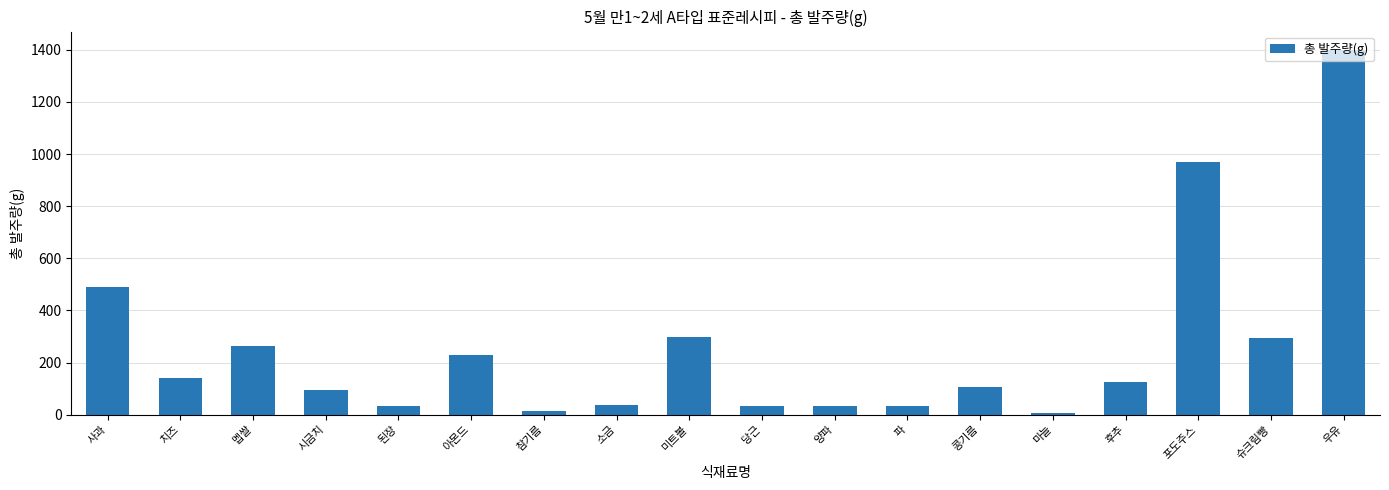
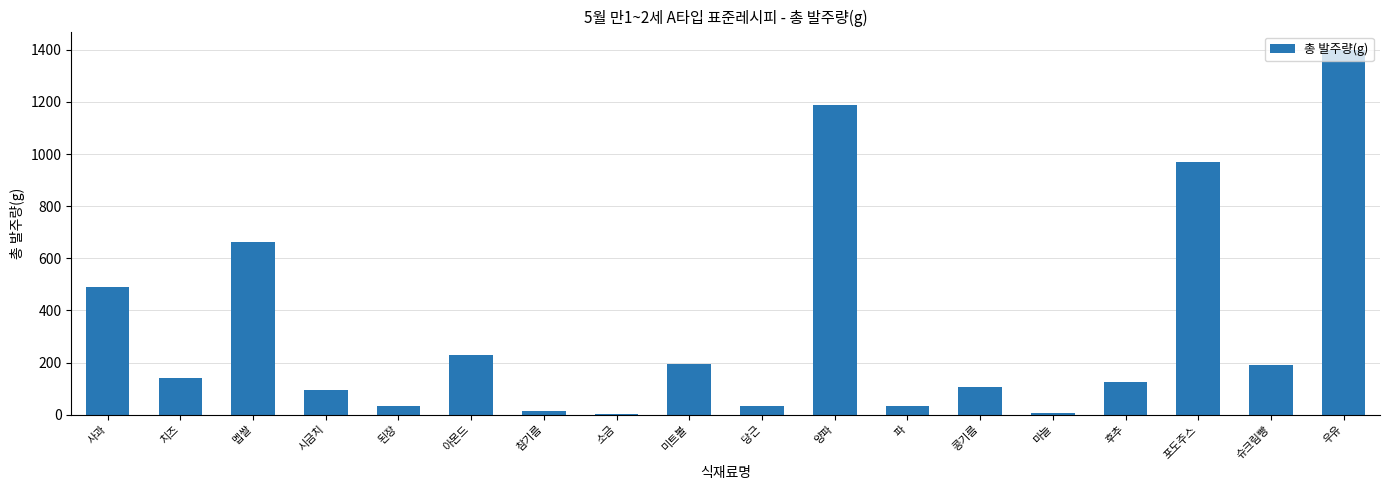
멥쌀: 260 -> 660
소금: 40 -> 0
미트볼: 300 -> 200
양파: 30 -> 1190
슈크림빵: 290 -> 190
